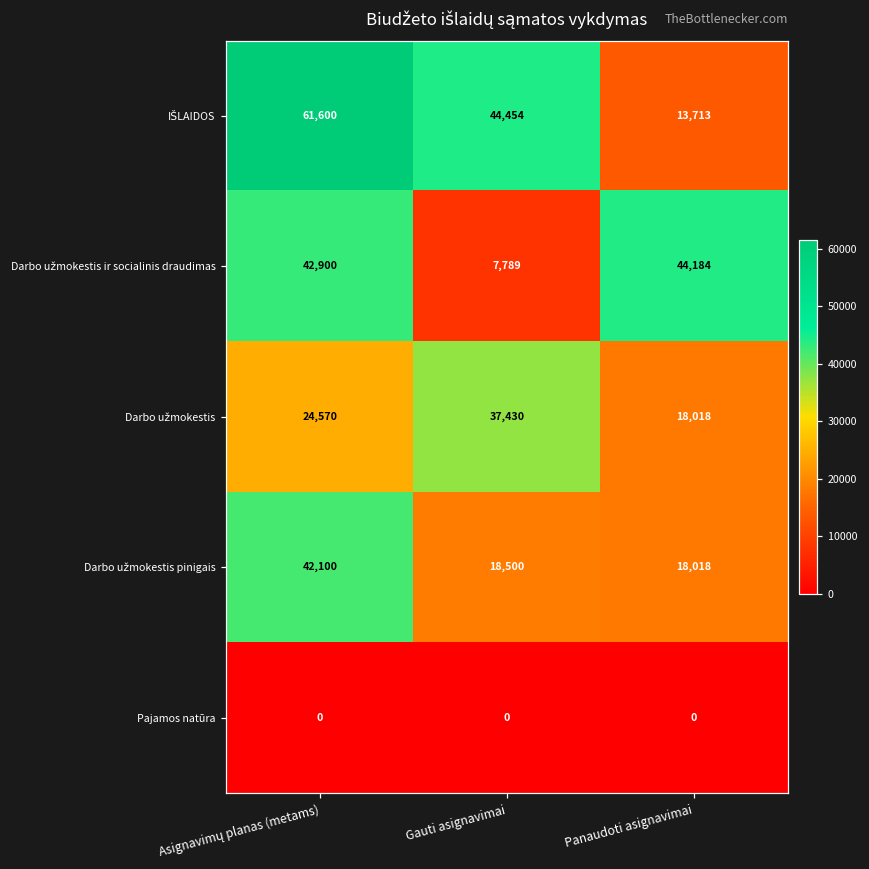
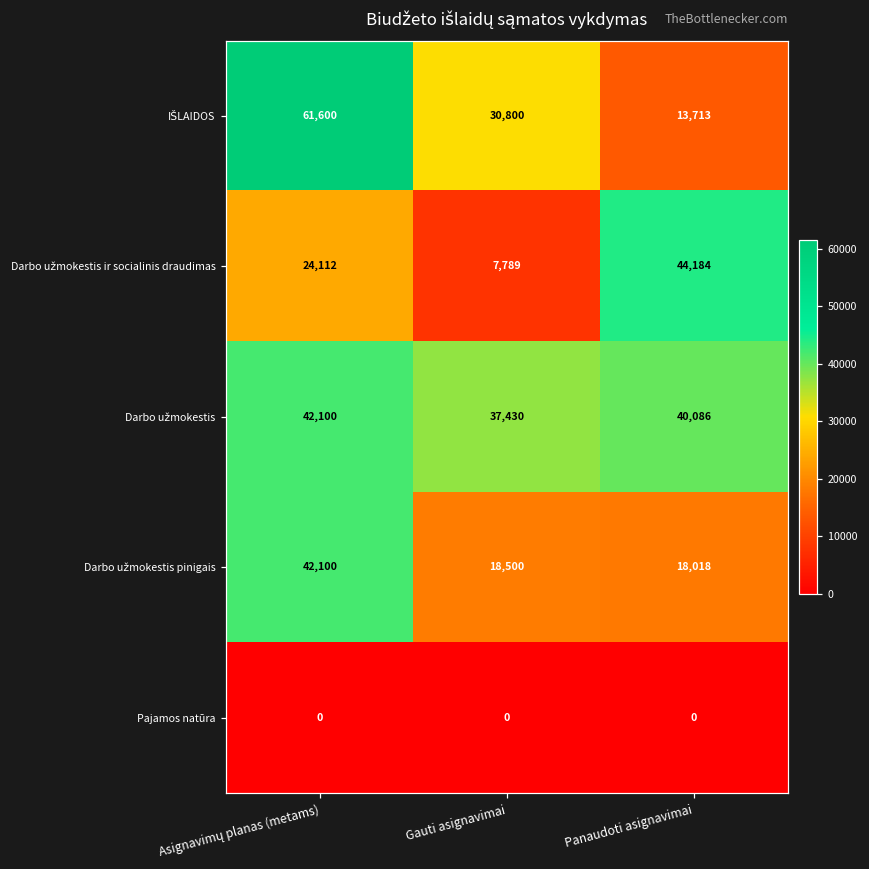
IŠLAIDOS, Gauti asignavimai: 44,454 -> 30,800
Darbo užmokestis ir socialinis draudimas, Asignavimų planas (metams): 42,900 -> 24,112
Darbo užmokestis, Asignavimų planas (metams): 24,570 -> 42,100
Darbo užmokestis, Panaudoti asignavimai: 18,018 -> 40,086
